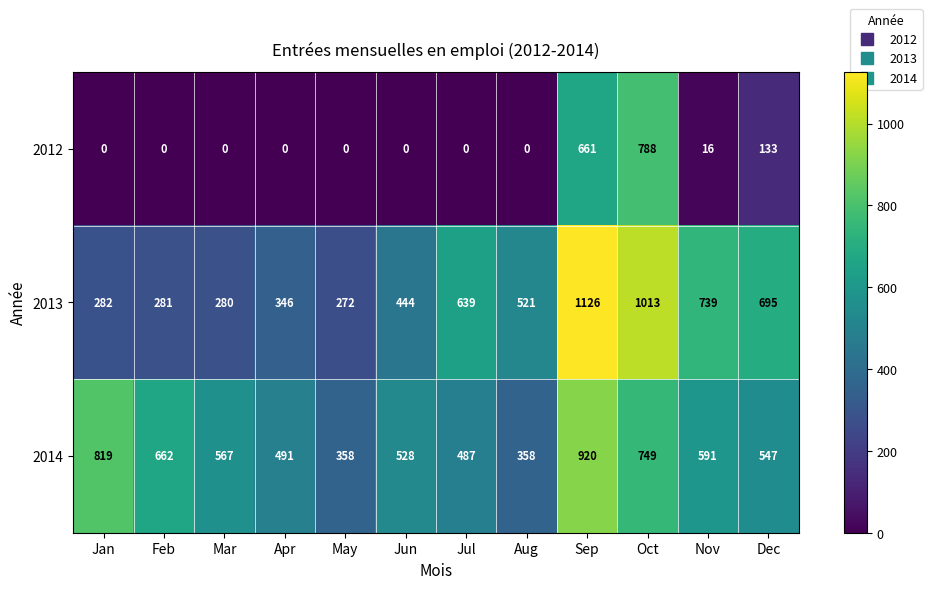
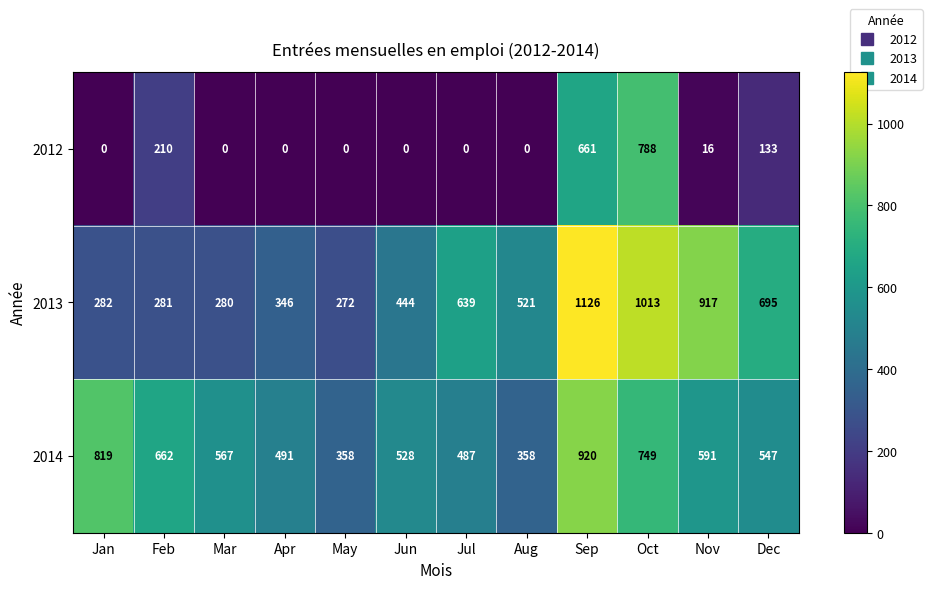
2012, Feb: 0 -> 210
2013, Nov: 739 -> 917
